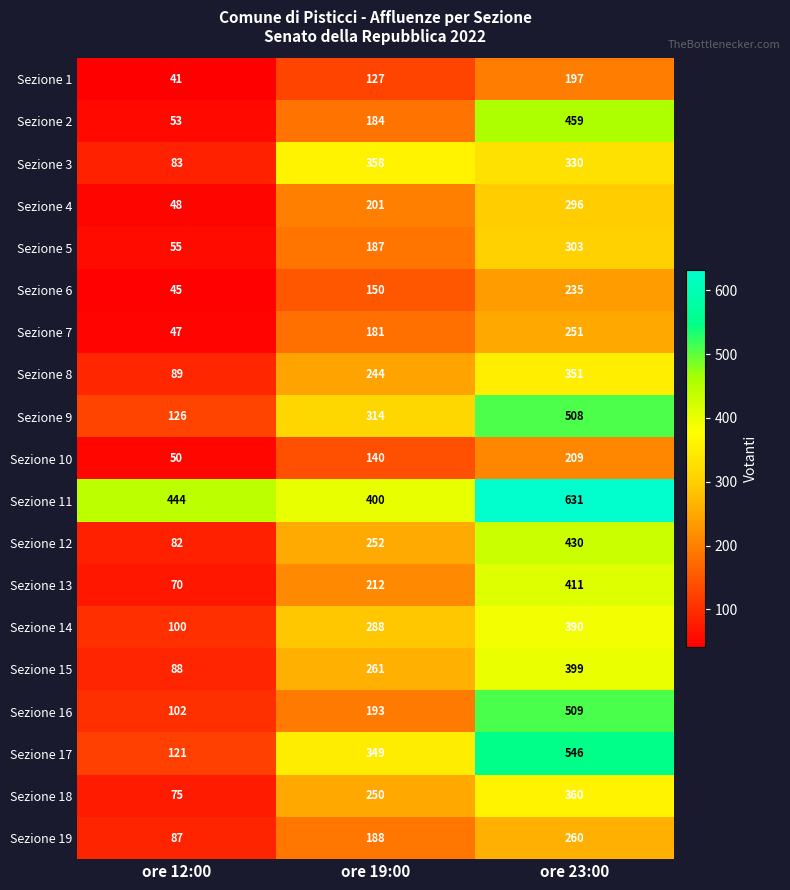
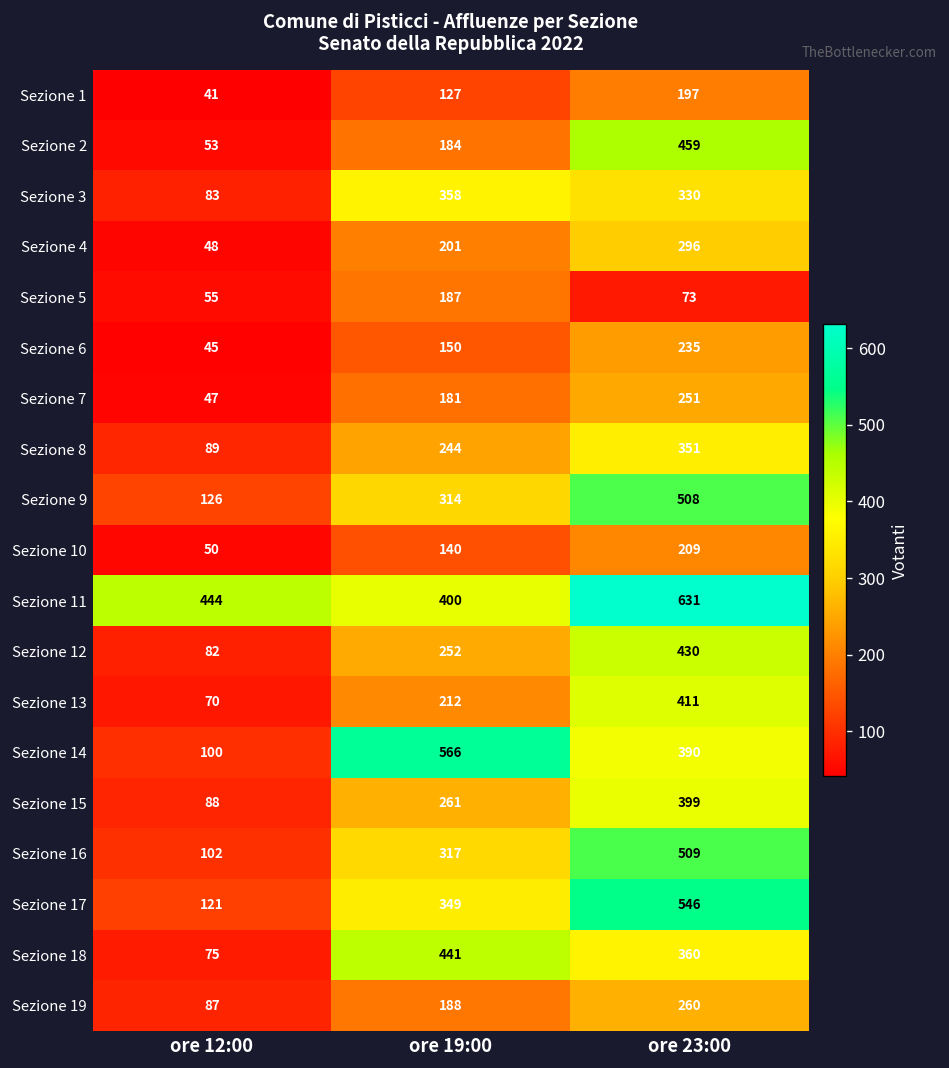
Sezione 5, ore 23:00: 303 -> 73
Sezione 14, ore 19:00: 288 -> 566
Sezione 16, ore 19:00: 193 -> 317
Sezione 18, ore 19:00: 250 -> 441
